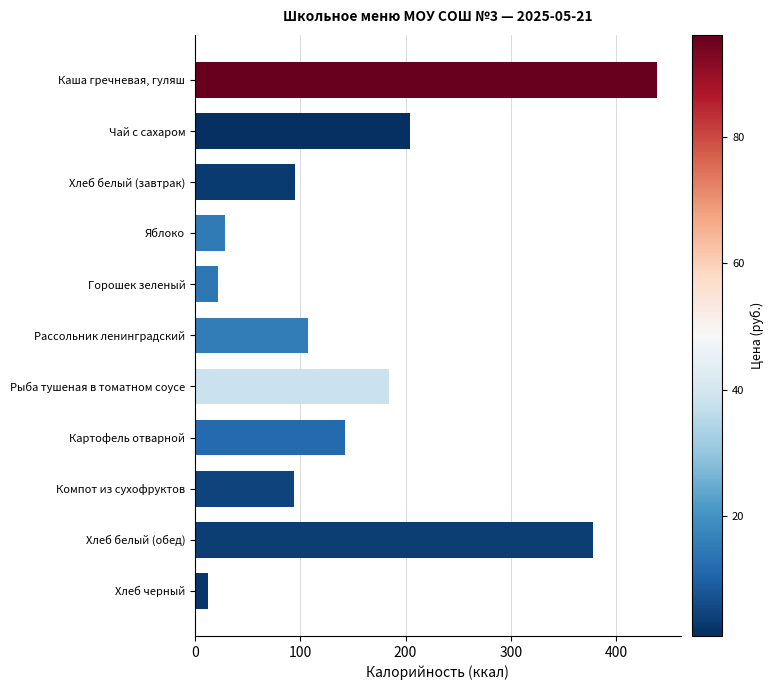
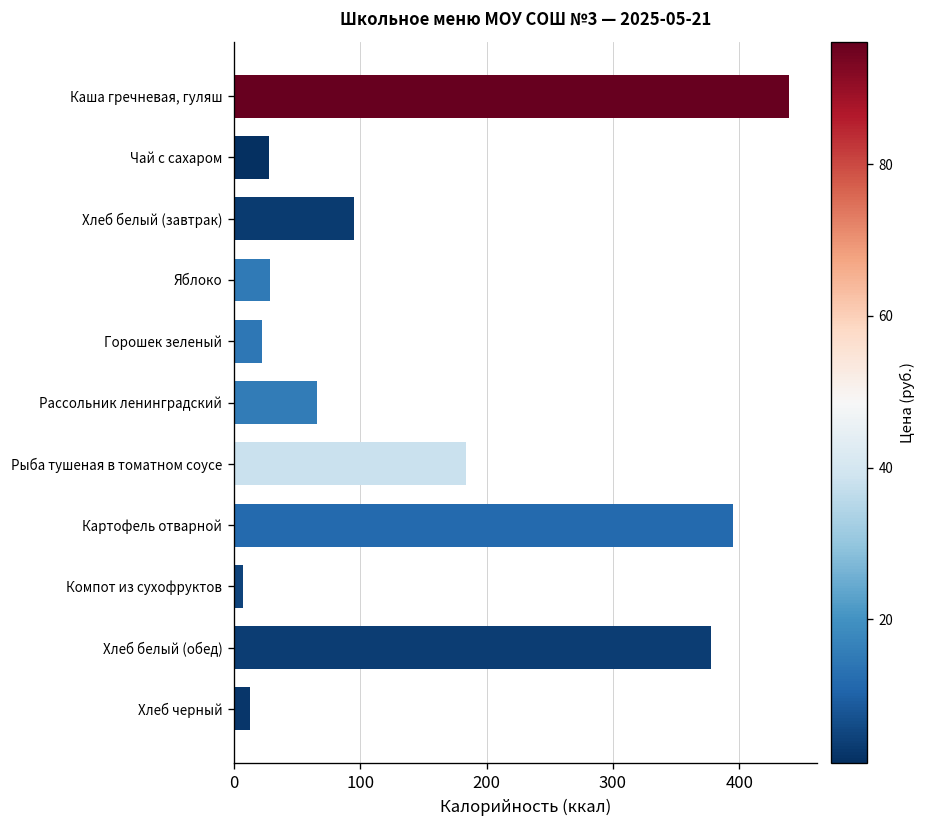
Чай с сахаром: 205 -> 28
Рассольник ленинградский: 107 -> 66
Картофель отварной: 142 -> 395
Компот из сухофруктов: 94 -> 8
